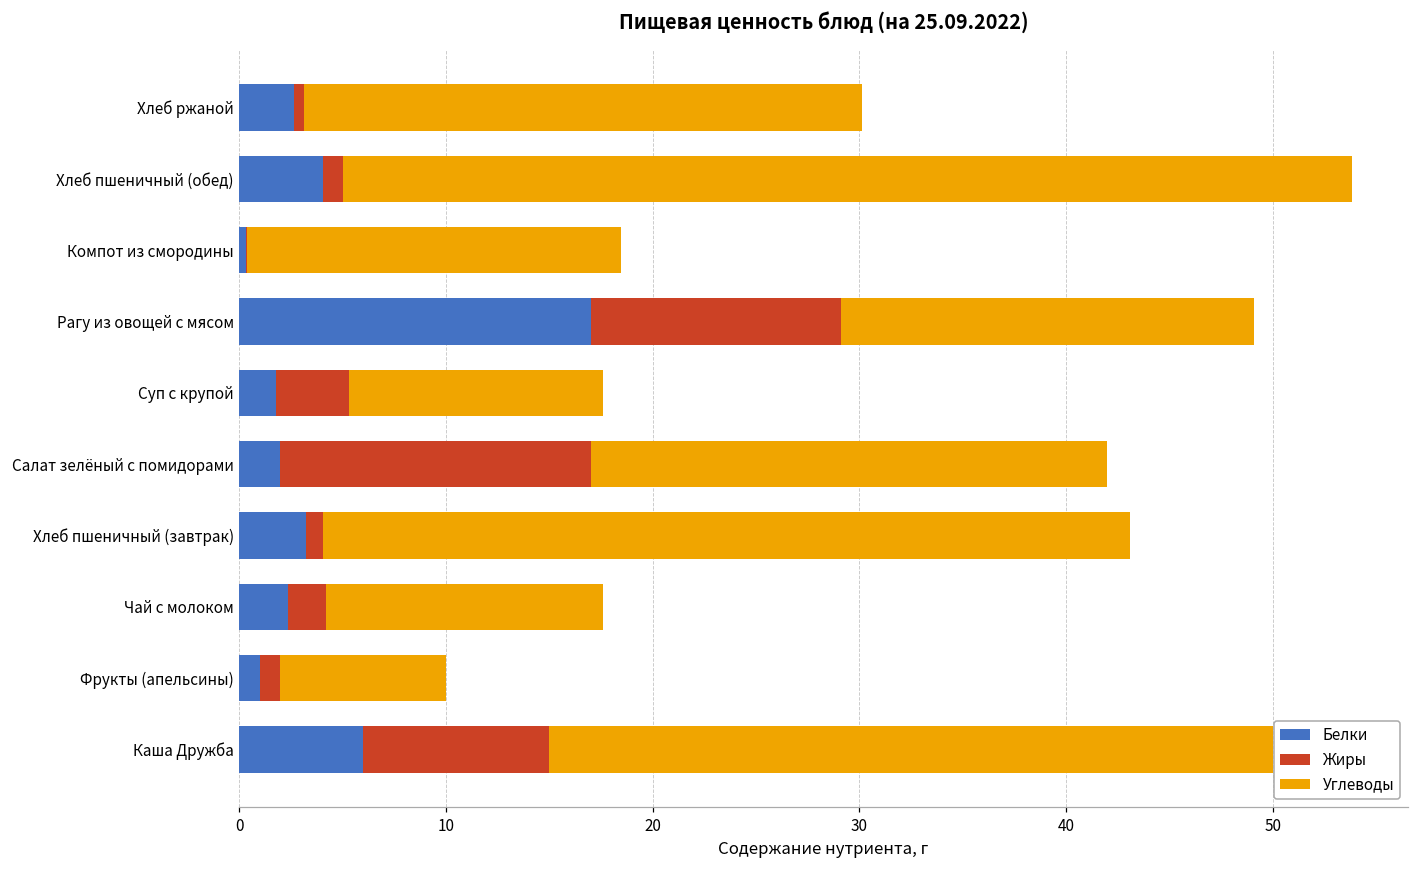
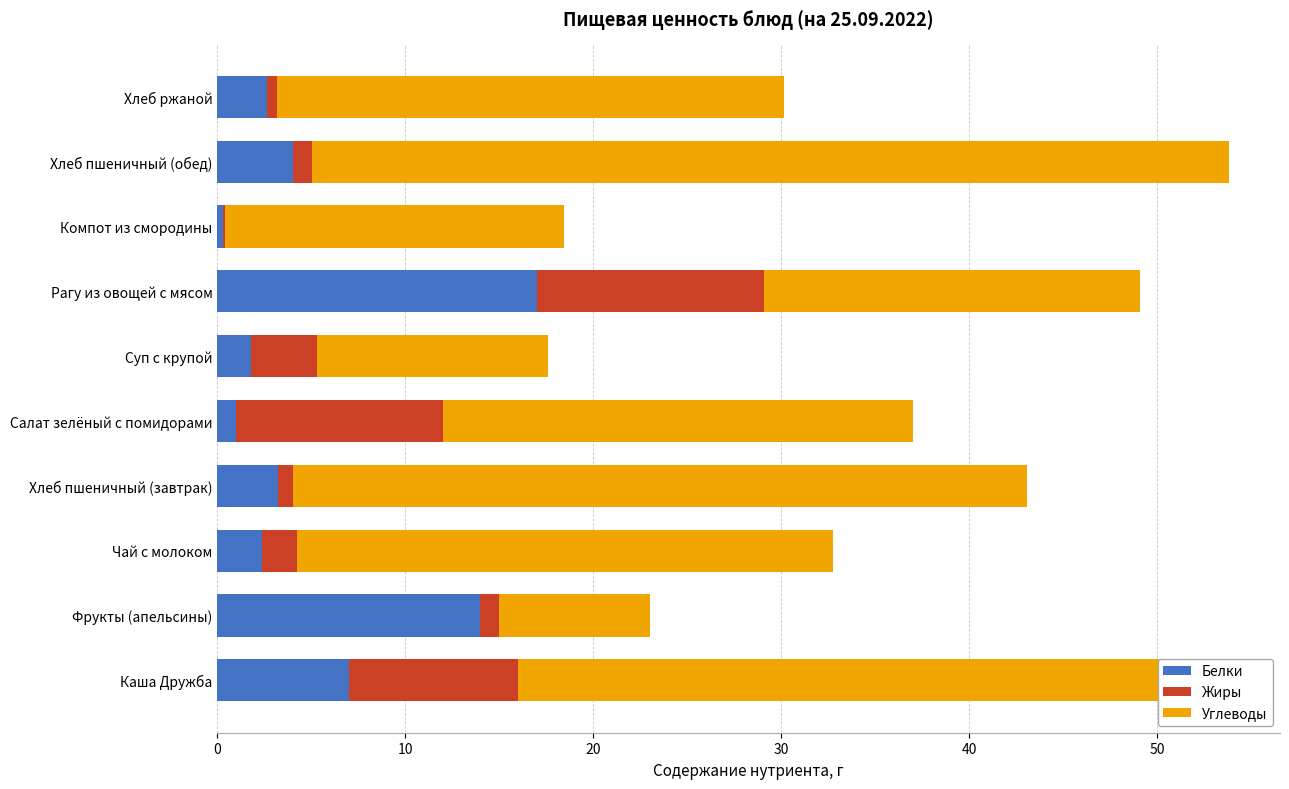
Белки, Салат зелёный с помидорами: 2 -> 1
Жиры, Салат зелёный с помидорами: 15 -> 11
Углеводы, Чай с молоком: 13.4 -> 28.5
Белки, Фрукты (апельсины): 1 -> 14
Белки, Каша Дружба: 6 -> 7
